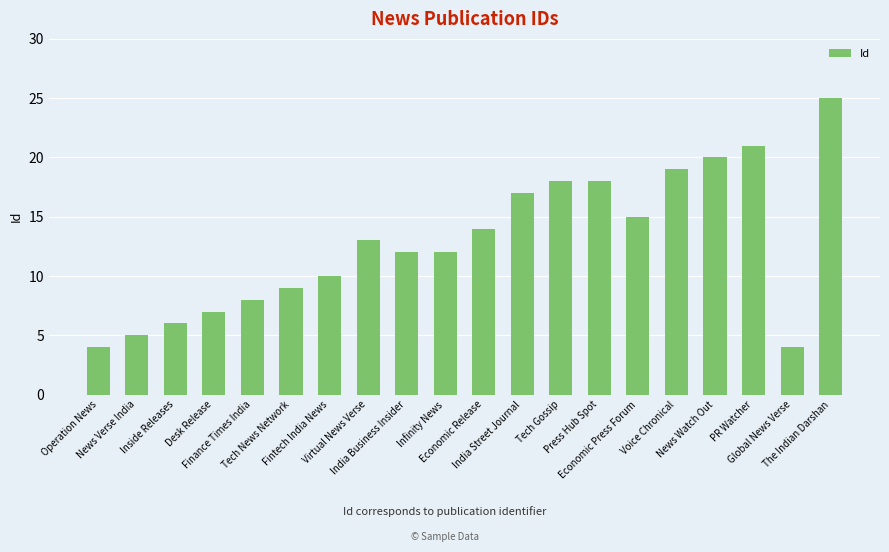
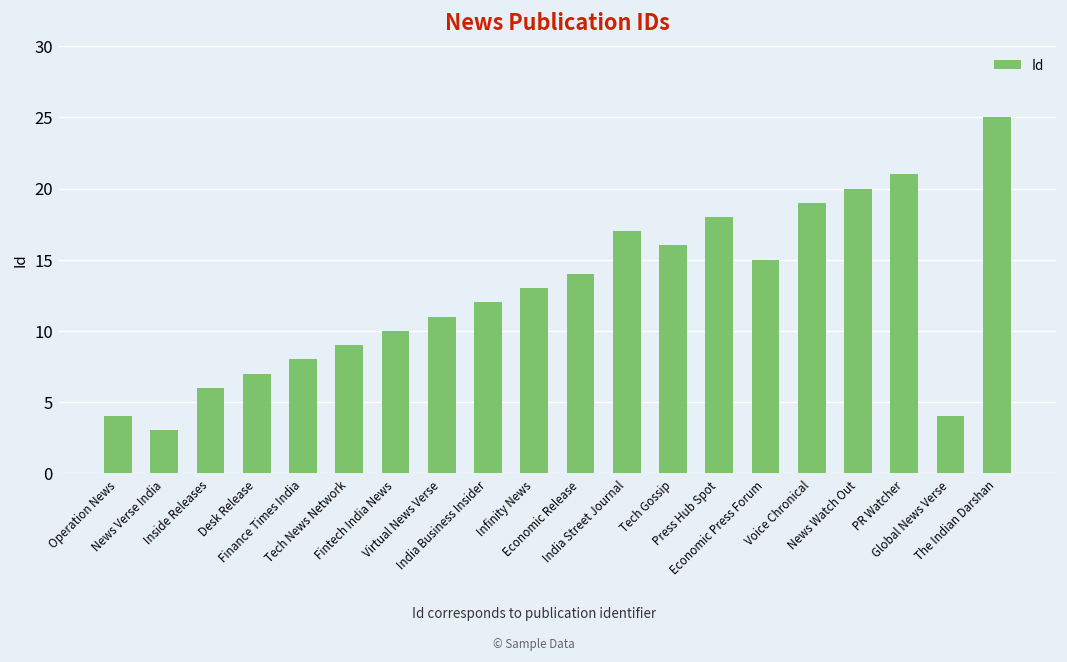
News Verse India: 5 -> 3
Virtual News Verse: 13 -> 11
Infinity News: 12 -> 13
Tech Gossip: 18 -> 16
